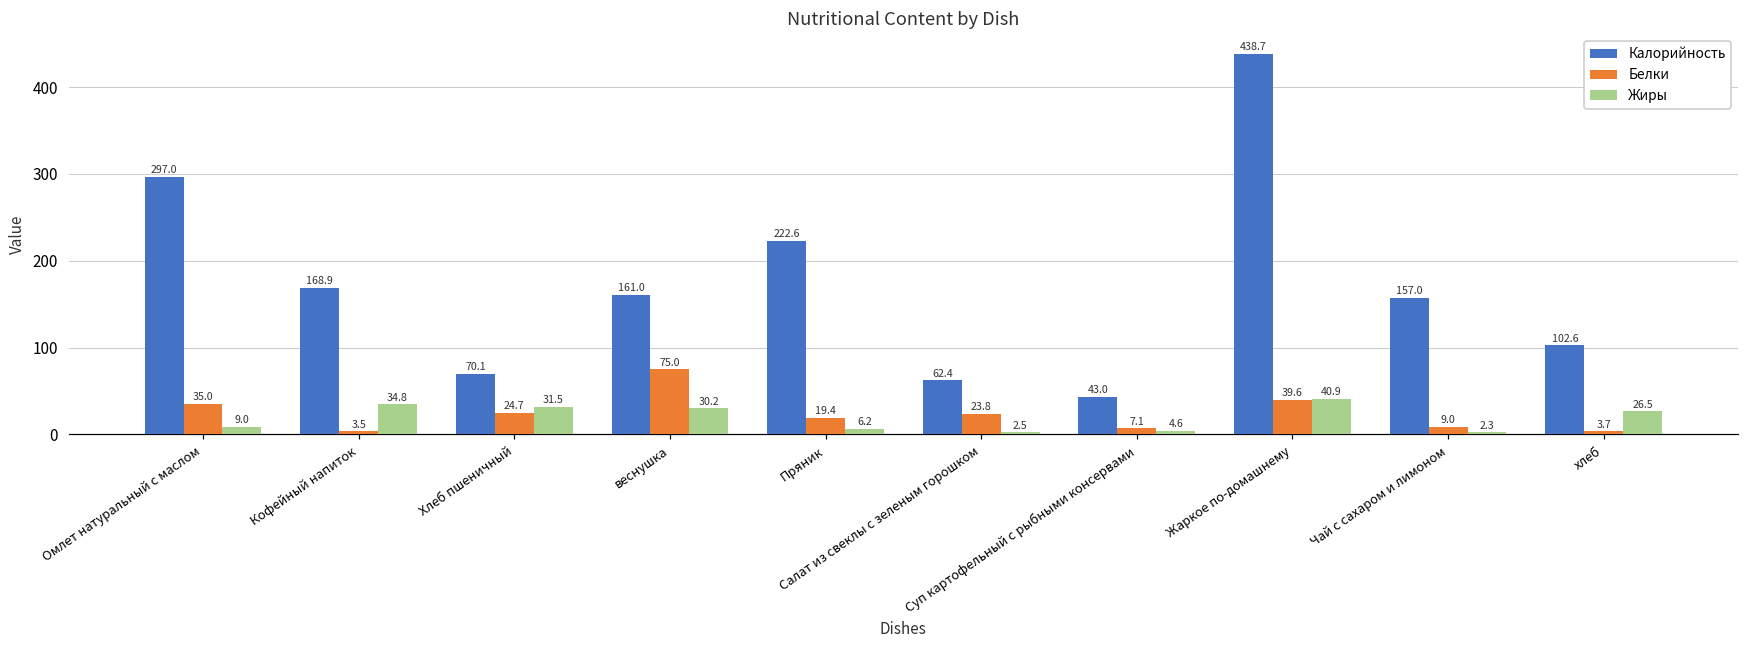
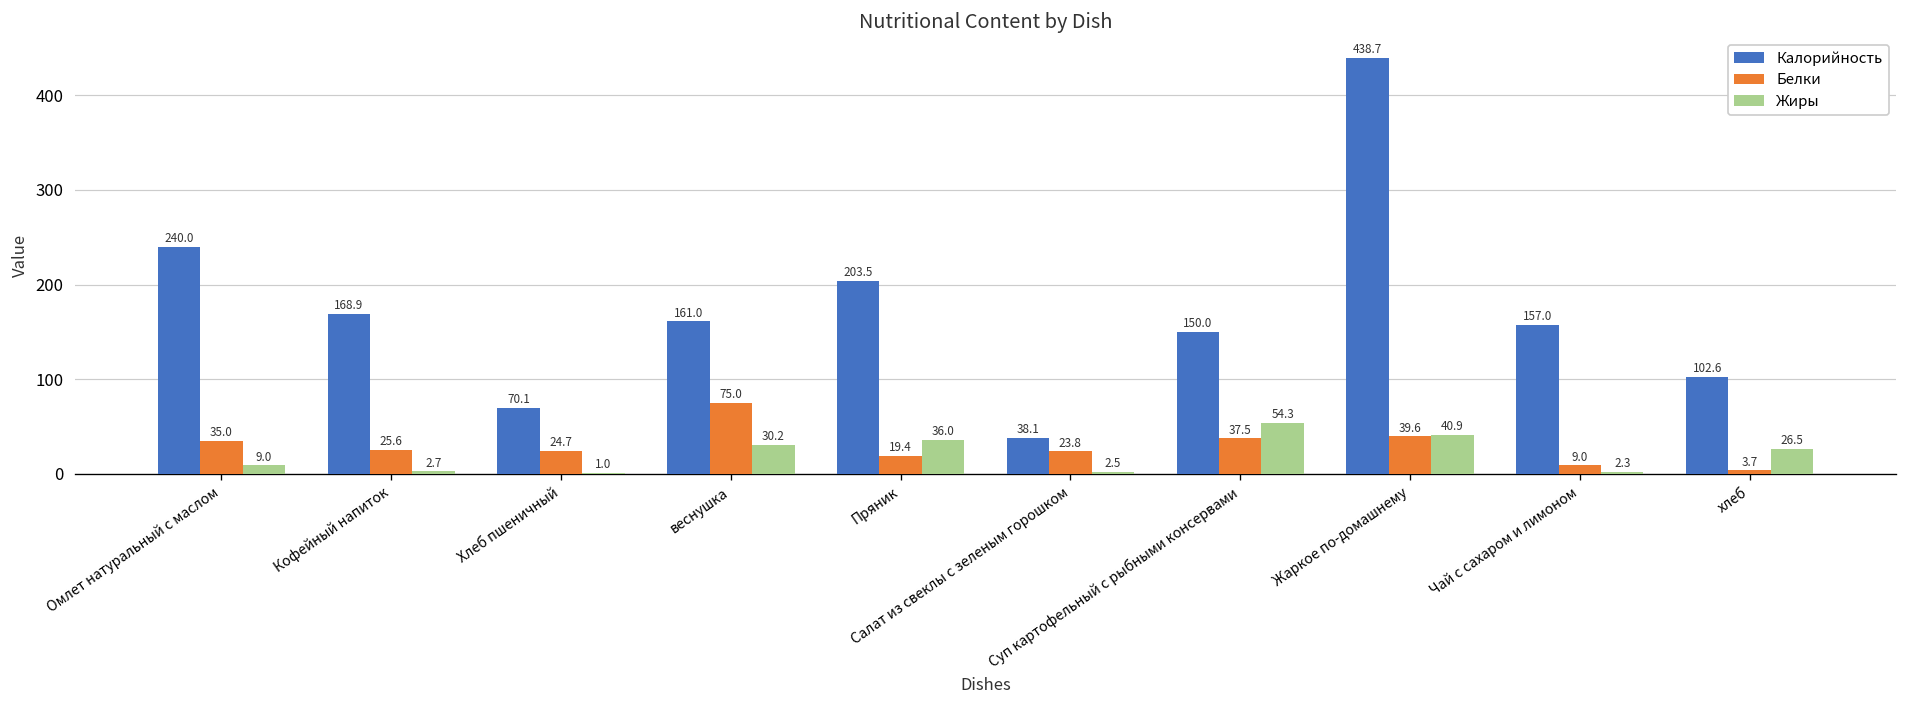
Калорийность, Омлет натуральный с маслом: 297.0 -> 240.0
Белки, Кофейный напиток: 3.5 -> 25.6
Жиры, Кофейный напиток: 34.8 -> 2.7
Жиры, Хлеб пшеничный: 31.5 -> 1.0
Калорийность, Пряник: 222.6 -> 203.5
Жиры, Пряник: 6.2 -> 36.0
Калорийность, Салат из свеклы с зеленым горошком: 62.4 -> 38.1
Калорийность, Суп картофельный с рыбными консервами: 43.0 -> 150.0
Белки, Суп картофельный с рыбными консервами: 7.1 -> 37.5
Жиры, Суп картофельный с рыбными консервами: 4.6 -> 54.3
